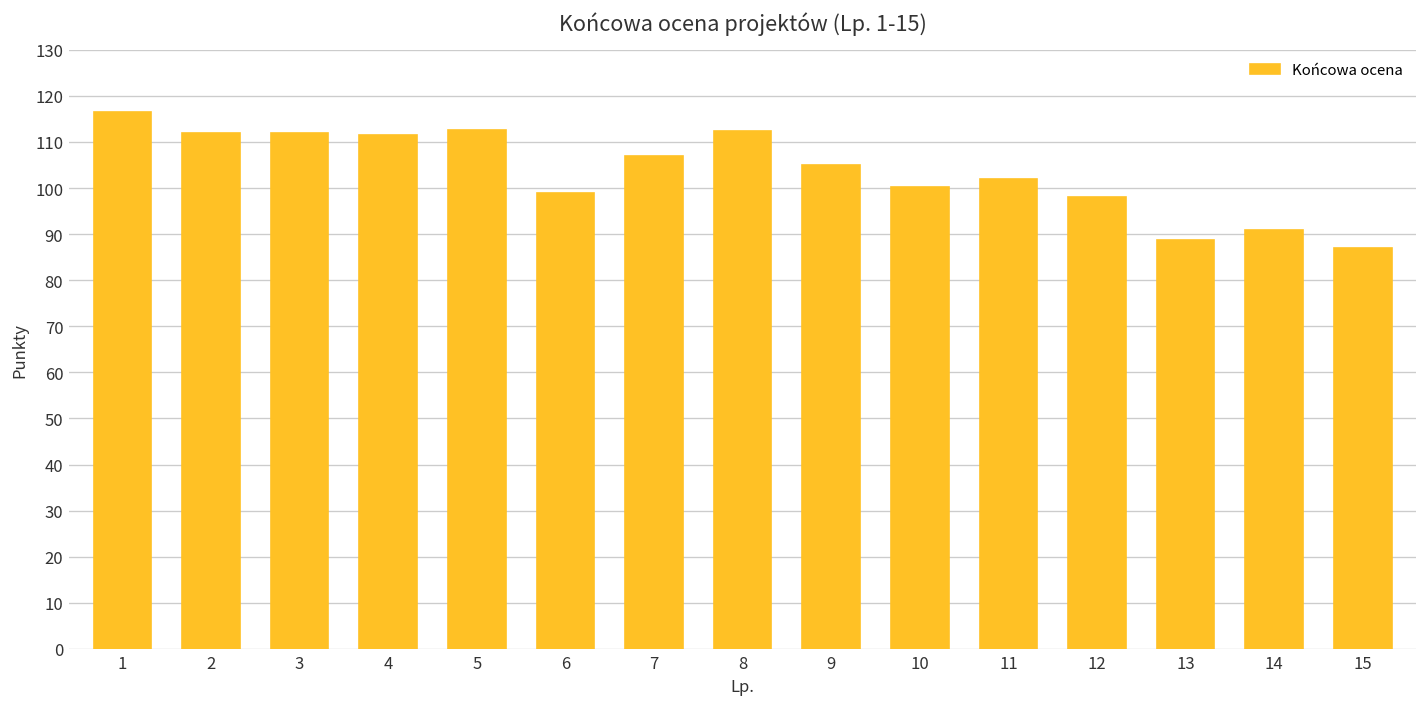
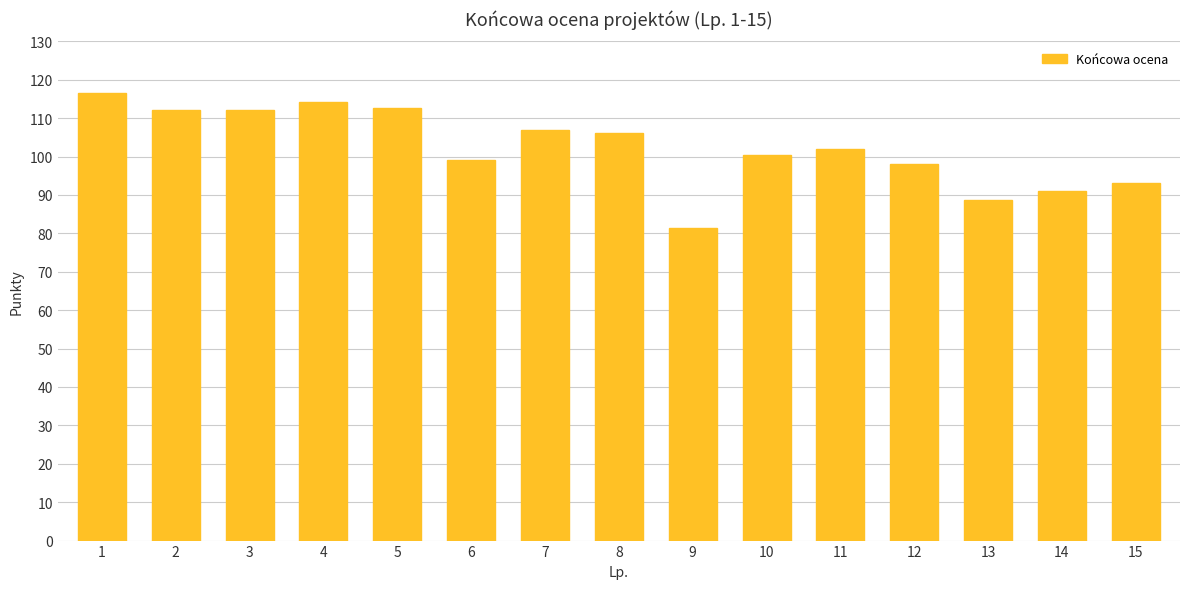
4: 112 -> 114
8: 112 -> 106
9: 105 -> 82
15: 87 -> 93
